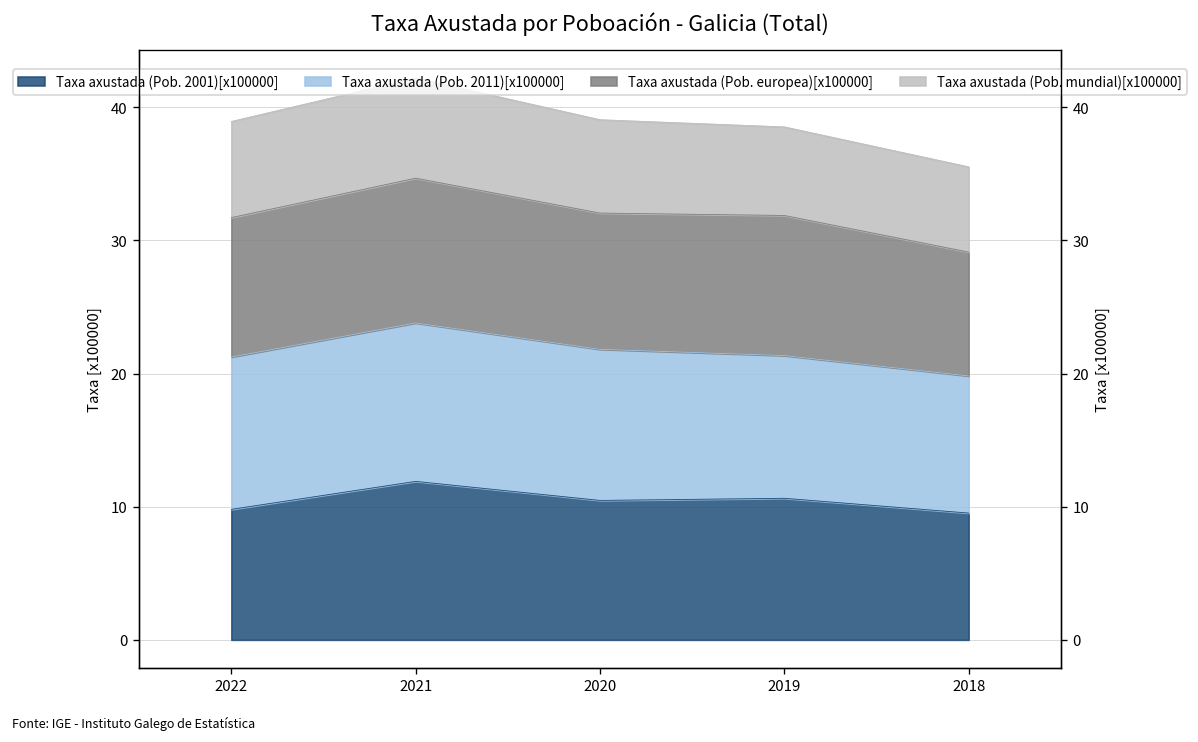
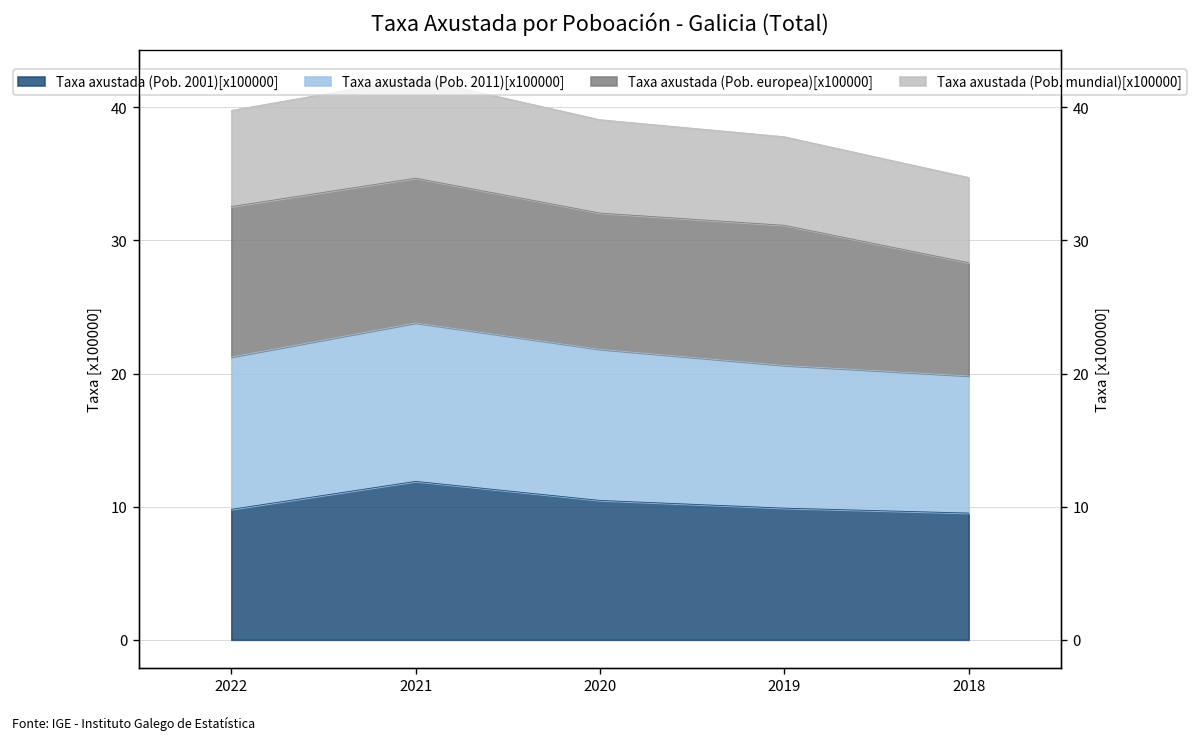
Taxa axustada (Pob. europea)[x100000], 2022: 10.5 -> 11.3
Taxa axustada (Pob. 2001)[x100000], 2019: 10.6 -> 9.9
Taxa axustada (Pob. europea)[x100000], 2018: 9.3 -> 8.5
